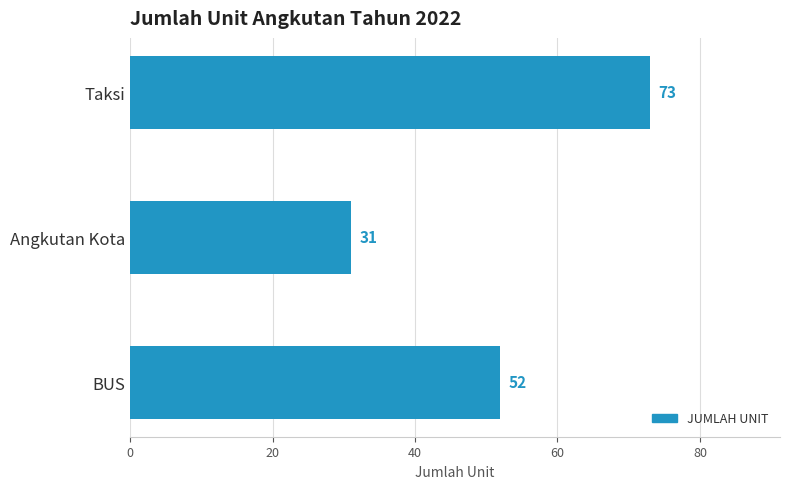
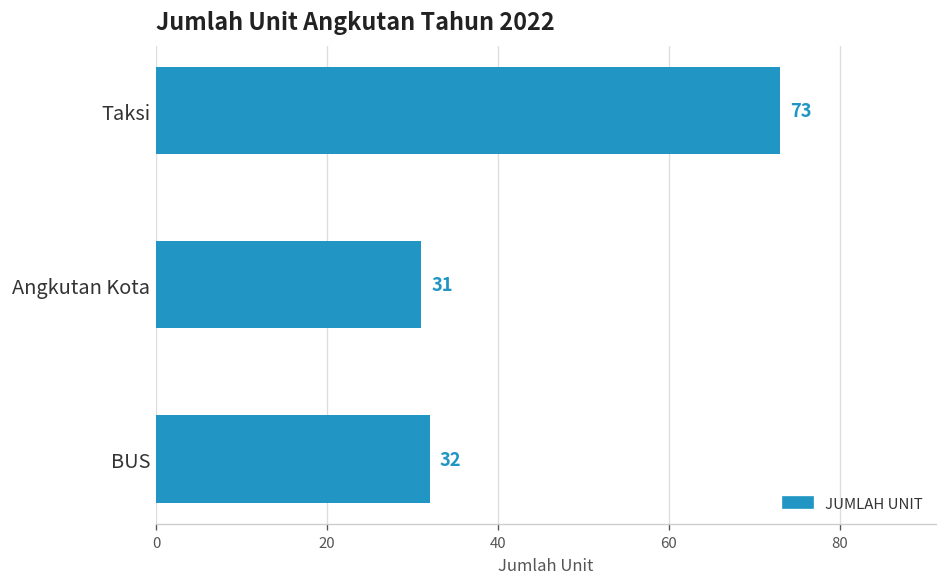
BUS: 52 -> 32
